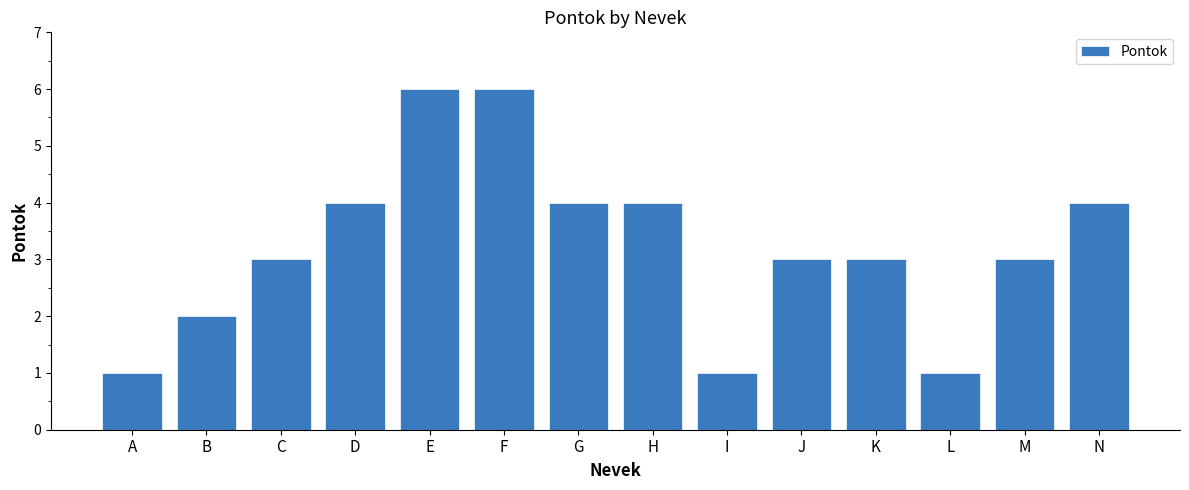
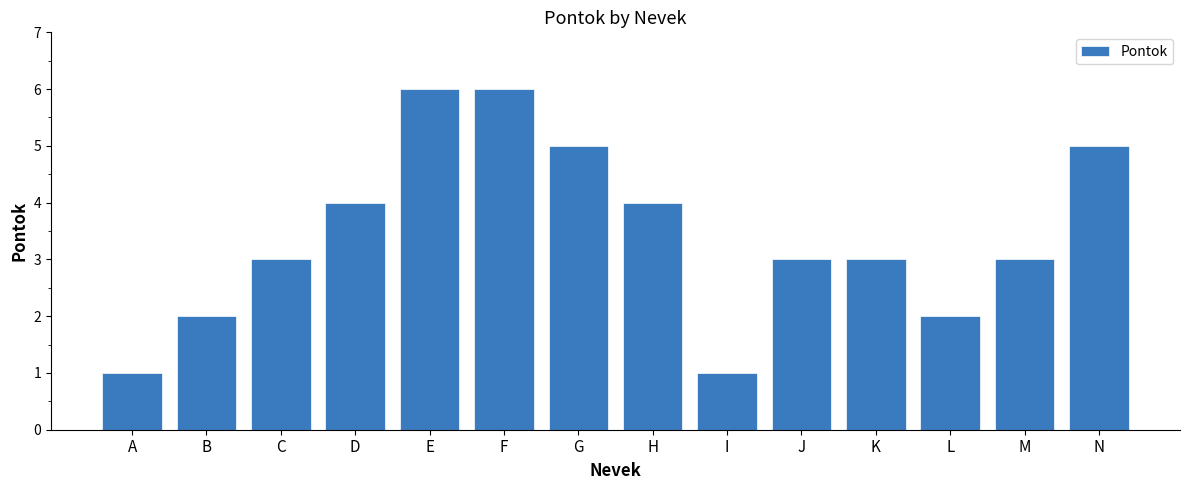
G: 4 -> 5
L: 1 -> 2
N: 4 -> 5
